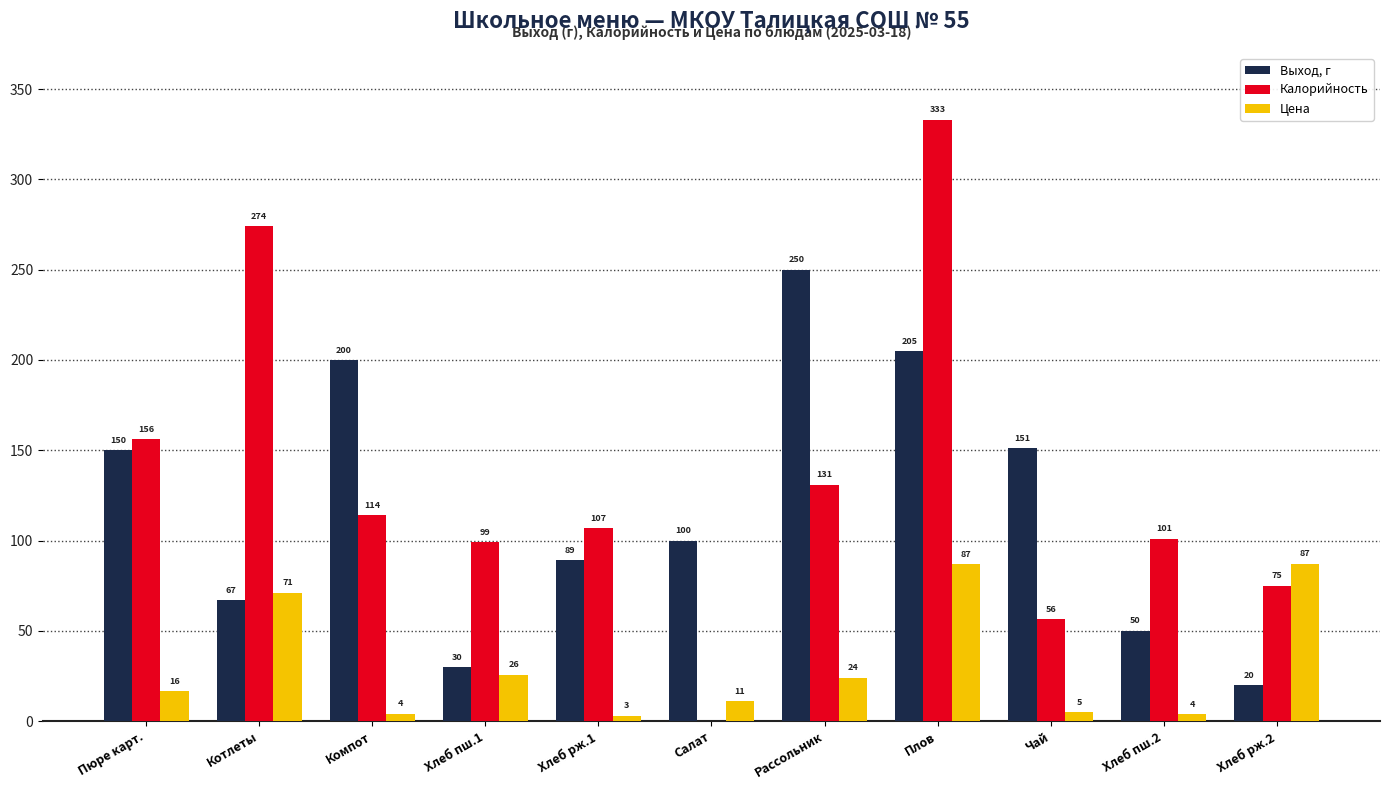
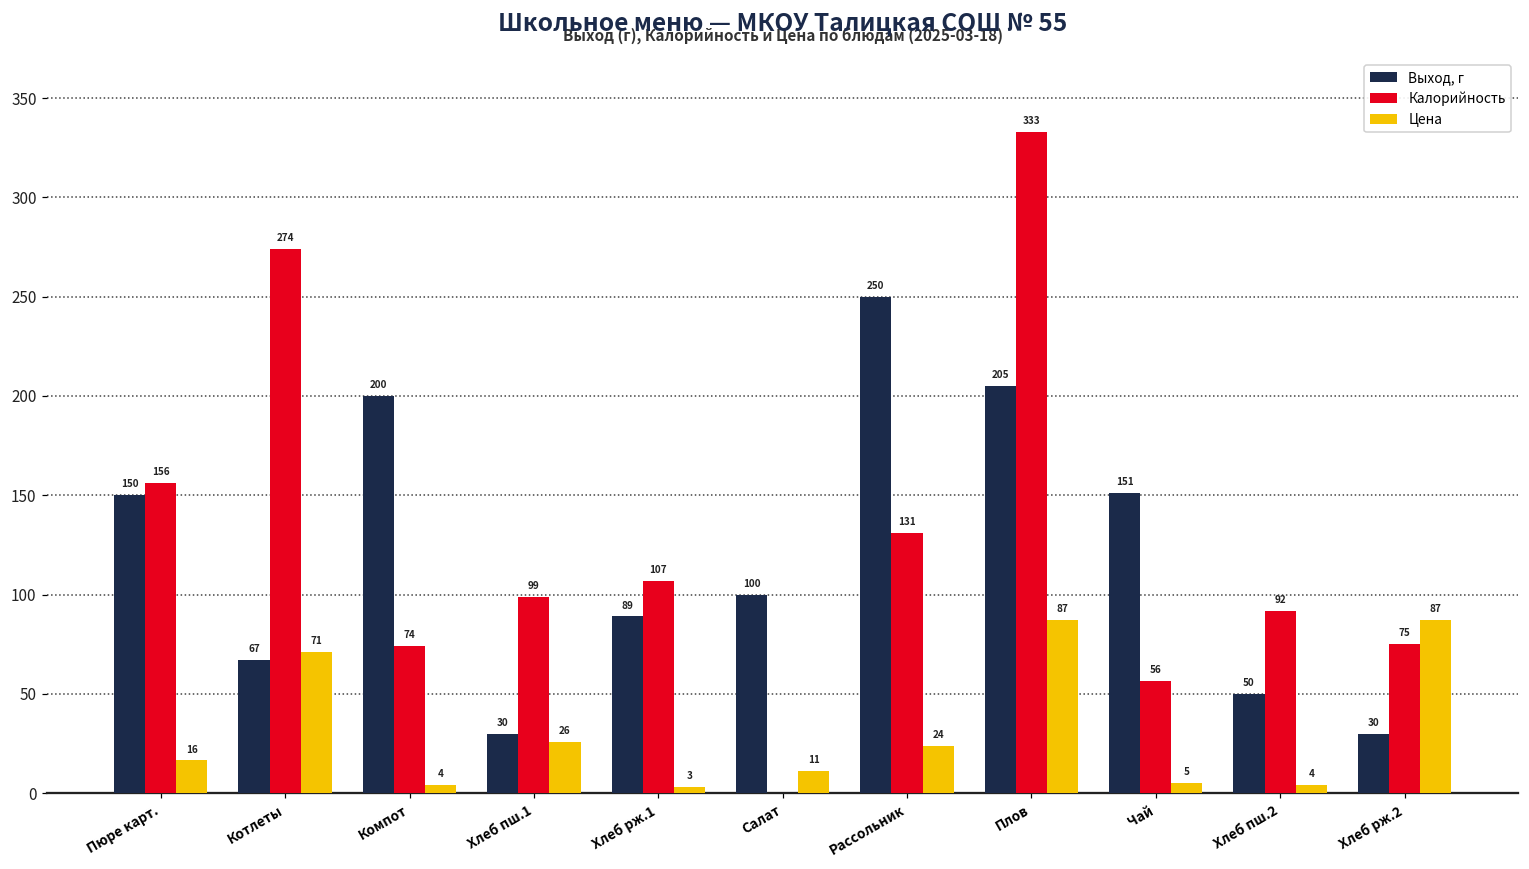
Калорийность, Компот: 114 -> 74
Калорийность, Хлеб пш.2: 101 -> 92
Выход, г, Хлеб рж.2: 20 -> 30
